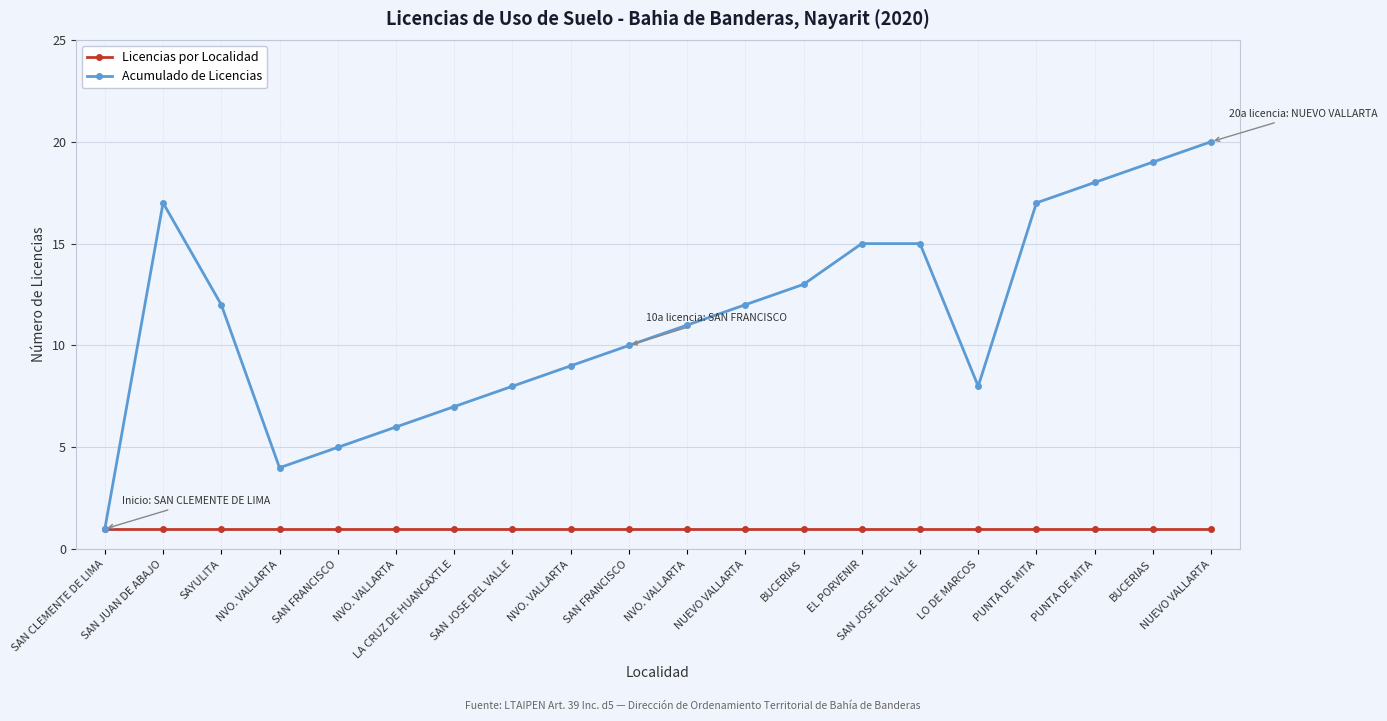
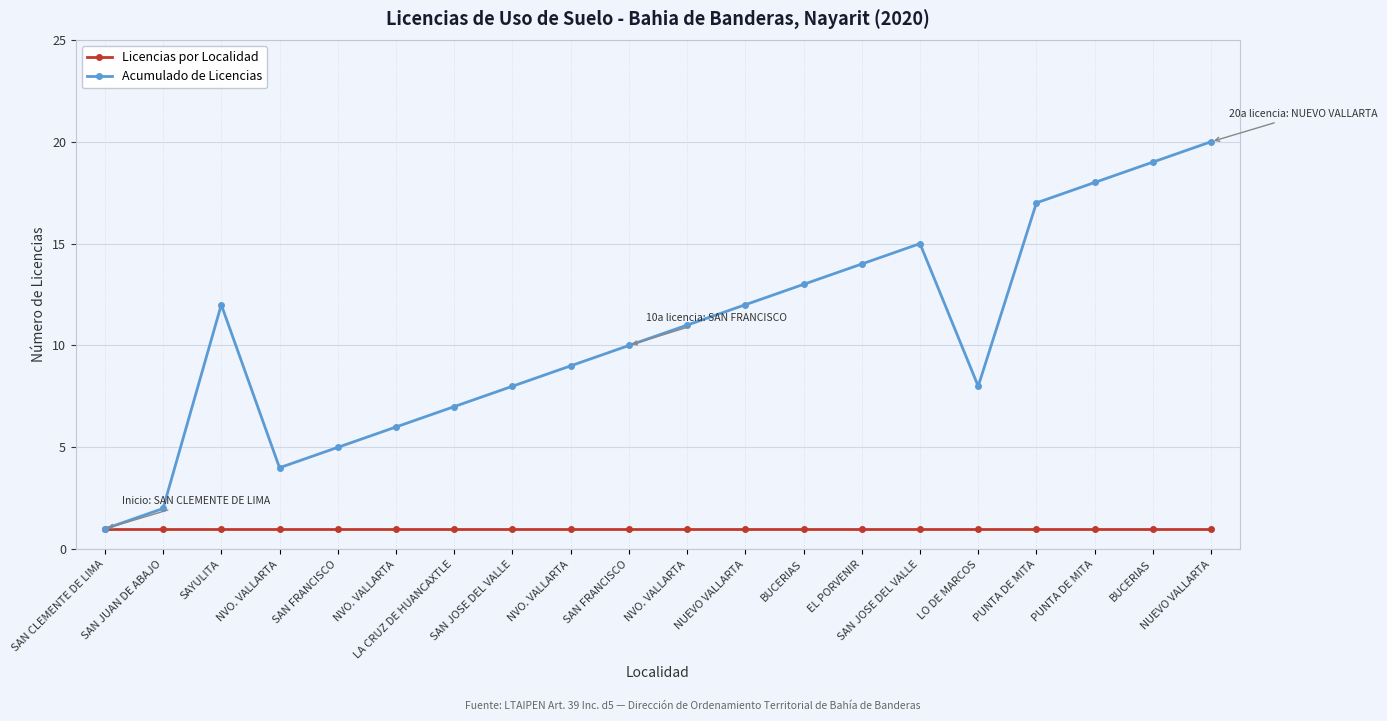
Acumulado de Licencias, SAN JUAN DE ABAJO: 17 -> 2
Acumulado de Licencias, EL PORVENIR: 15 -> 14
